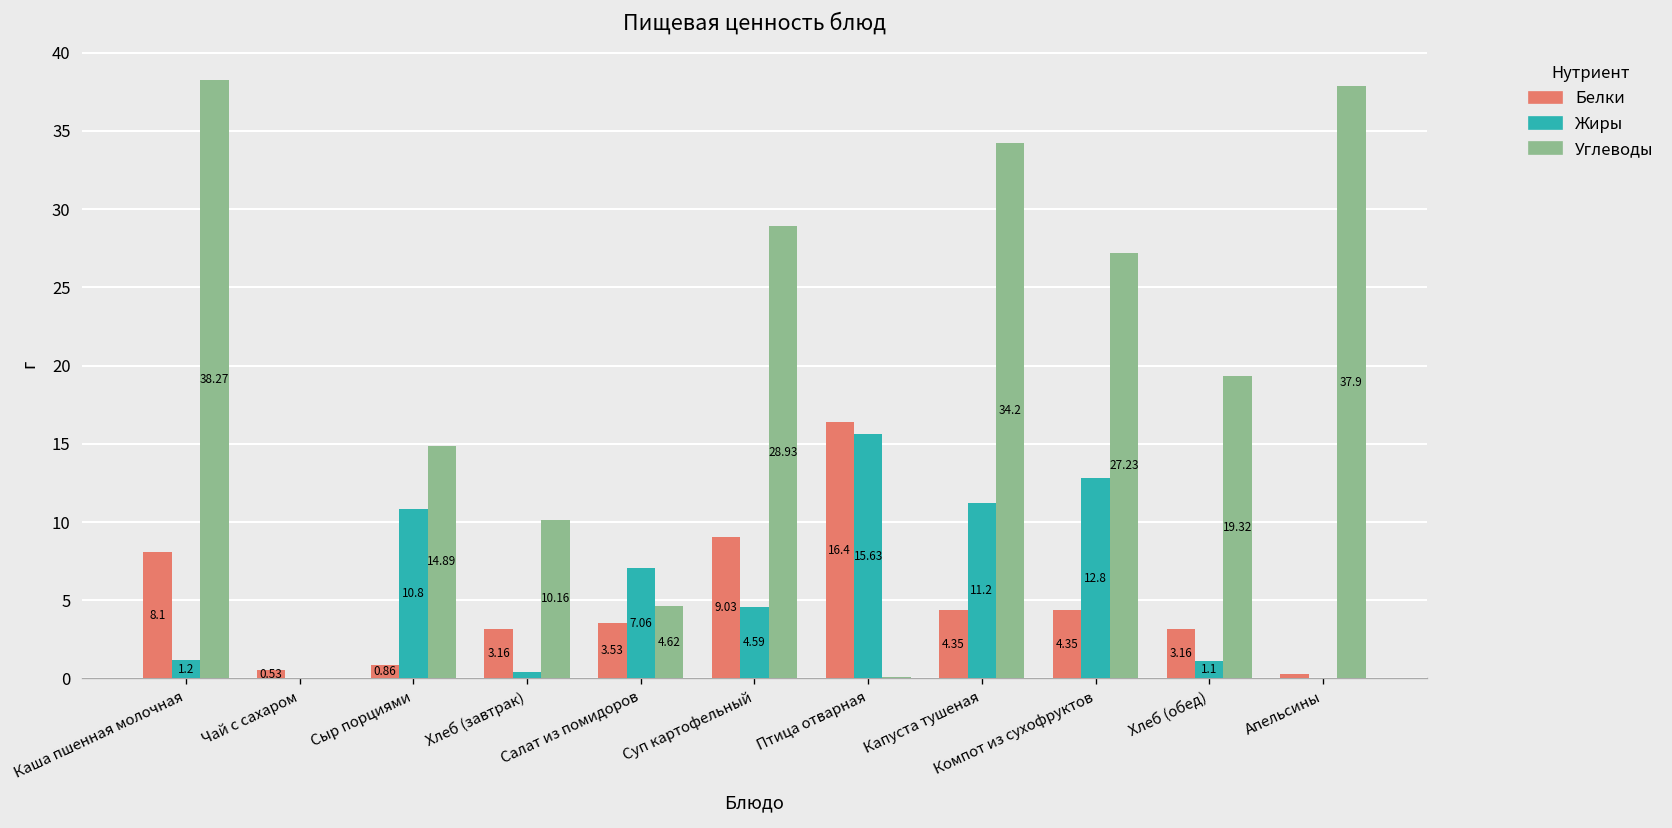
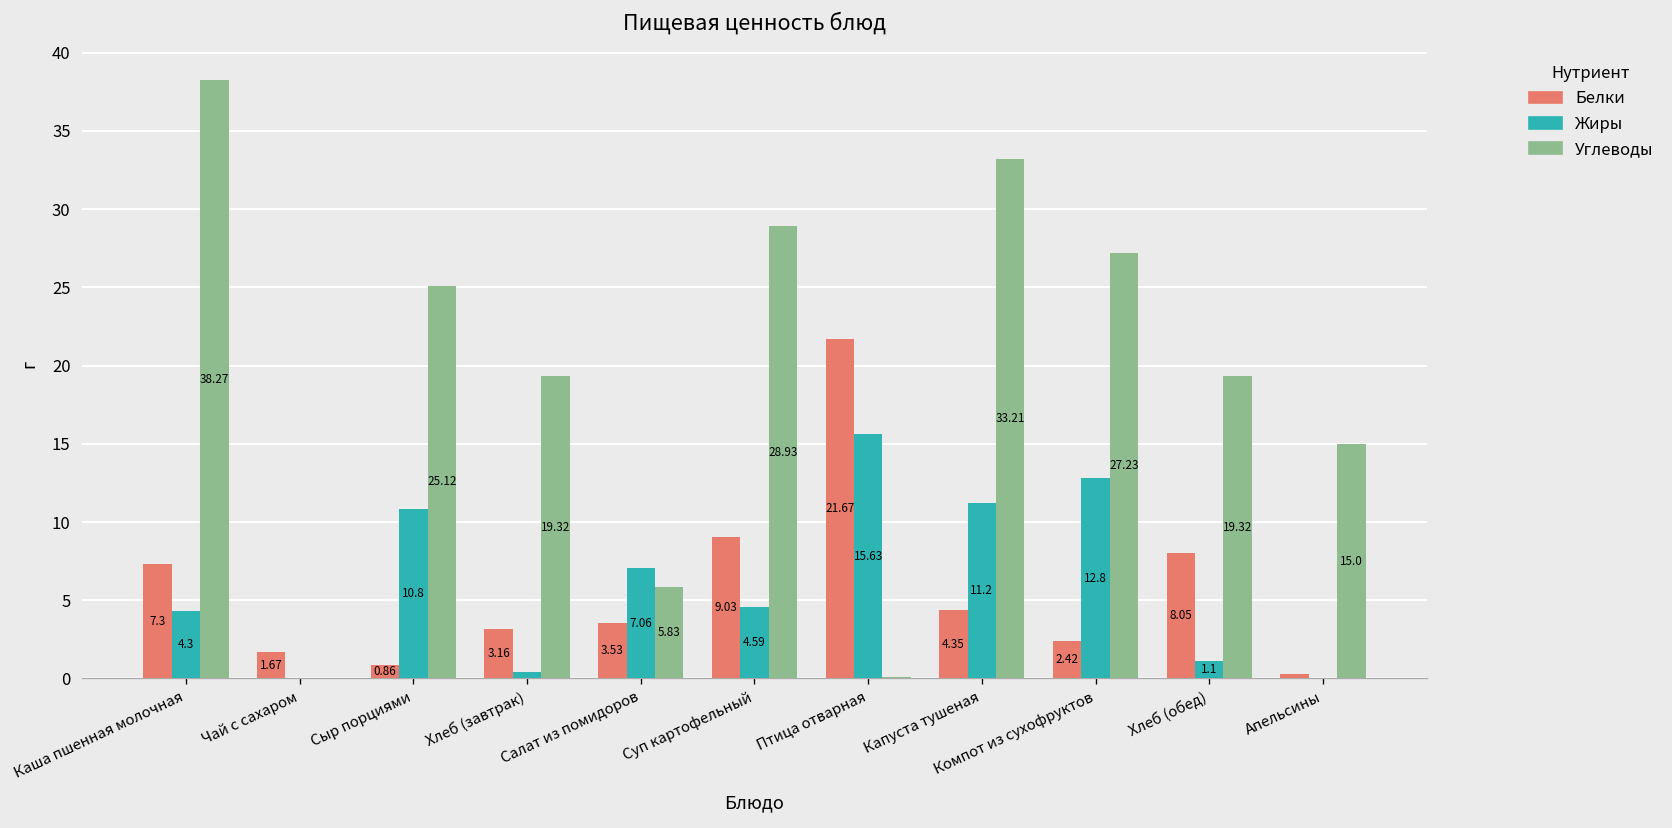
Белки, Каша пшенная молочная: 8.1 -> 7.3
Жиры, Каша пшенная молочная: 1.2 -> 4.3
Белки, Чай с сахаром: 0.53 -> 1.67
Углеводы, Сыр порциями: 14.89 -> 25.12
Углеводы, Хлеб (завтрак): 10.16 -> 19.32
Углеводы, Салат из помидоров: 4.62 -> 5.83
Белки, Птица отварная: 16.4 -> 21.67
Углеводы, Капуста тушеная: 34.2 -> 33.21
Белки, Компот из сухофруктов: 4.35 -> 2.42
Белки, Хлеб (обед): 3.16 -> 8.05
Углеводы, Апельсины: 37.9 -> 15.0
